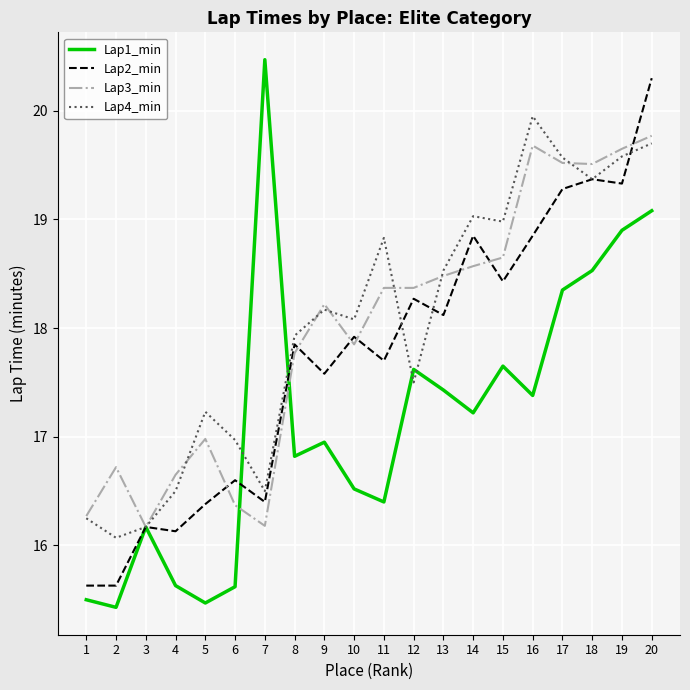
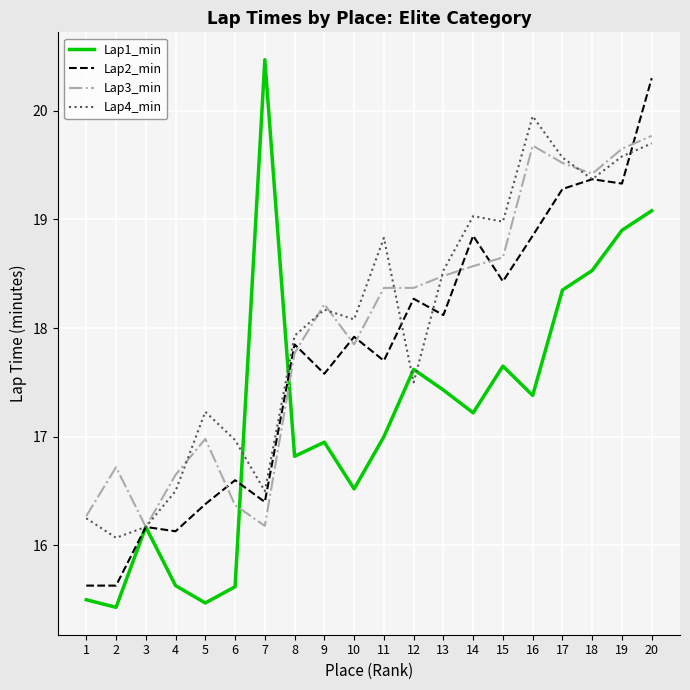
Lap1_min, 11: 16.4 -> 17.0
Lap3_min, 18: 19.51 -> 19.42
